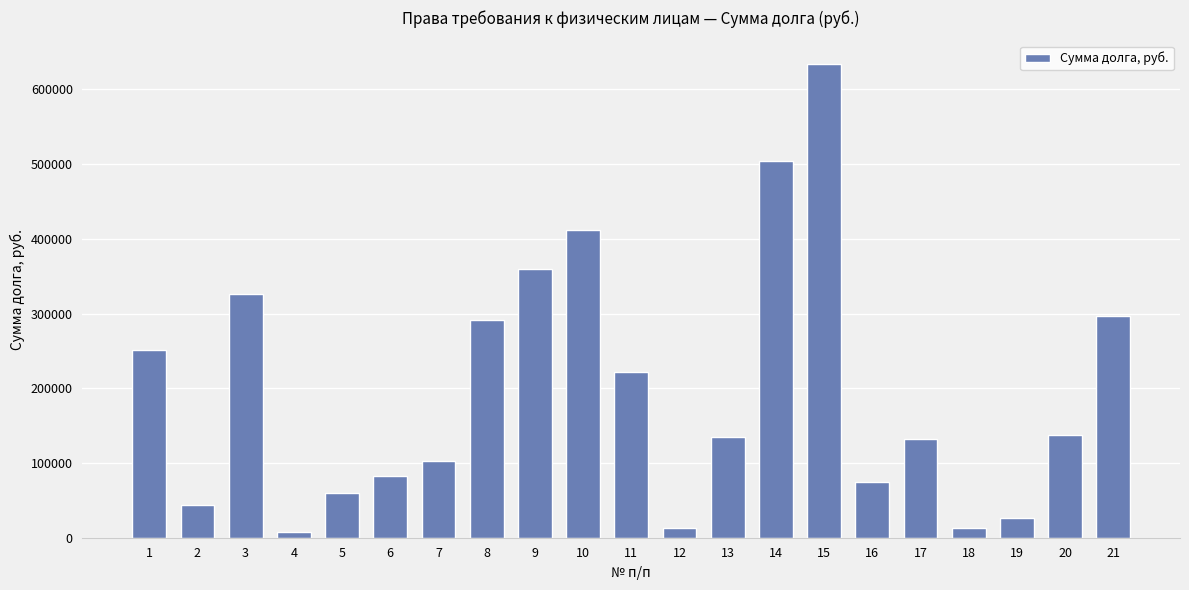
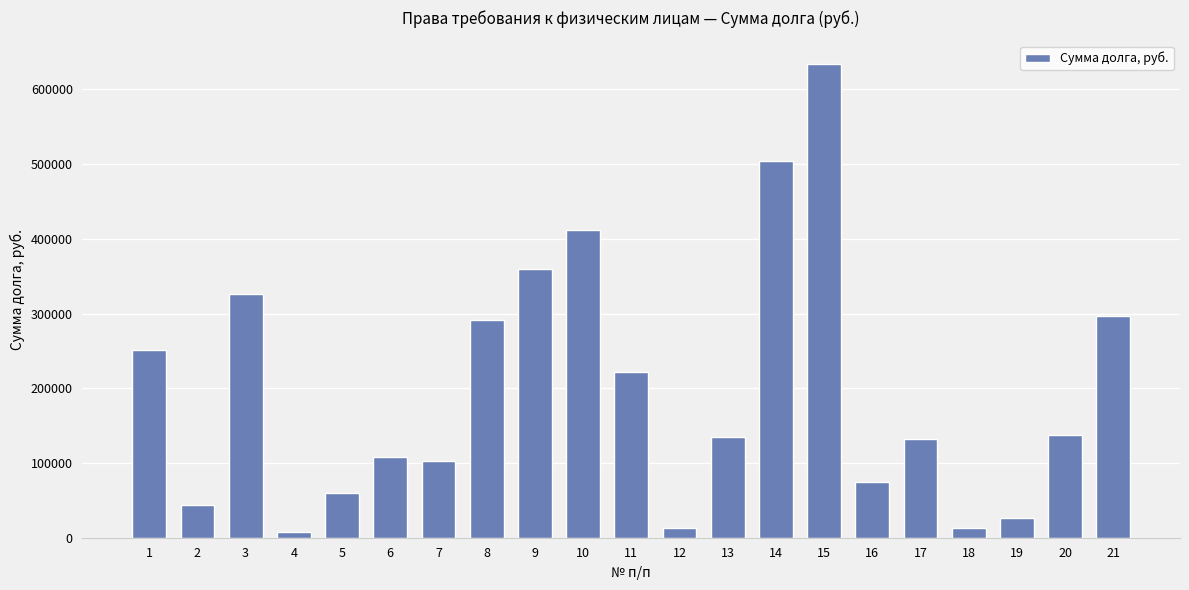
6: 80000 -> 110000
